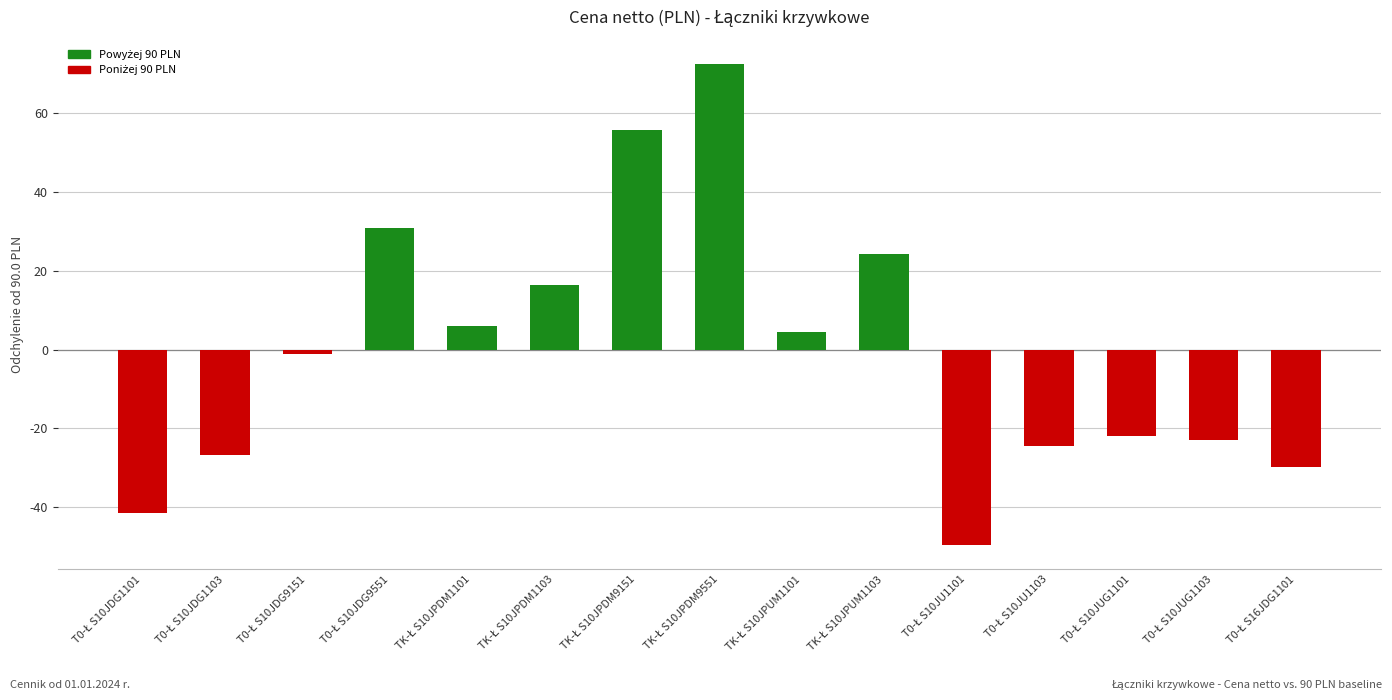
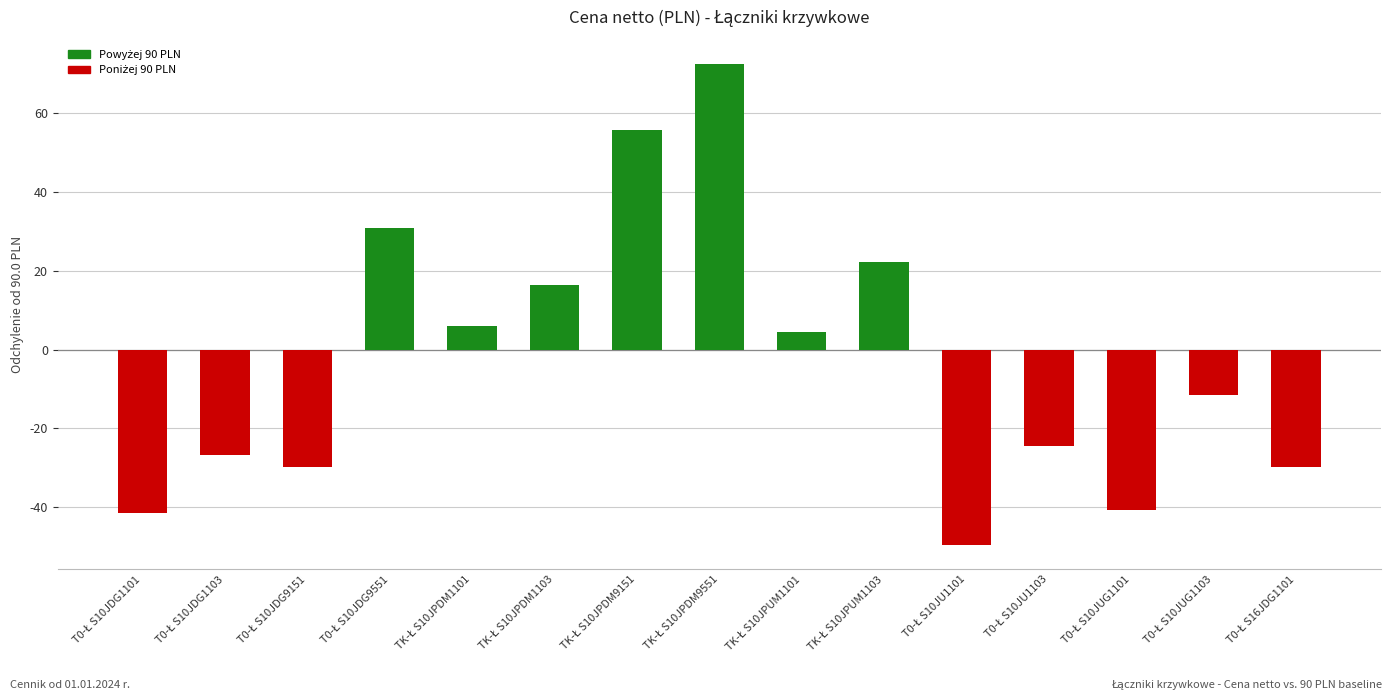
T0-Ł S10JDG9151: -1 -> -30
TK-Ł S10JPUM1103: 24 -> 22
T0-Ł S10JUG1101: -22 -> -41
T0-Ł S10JUG1103: -23 -> -11
